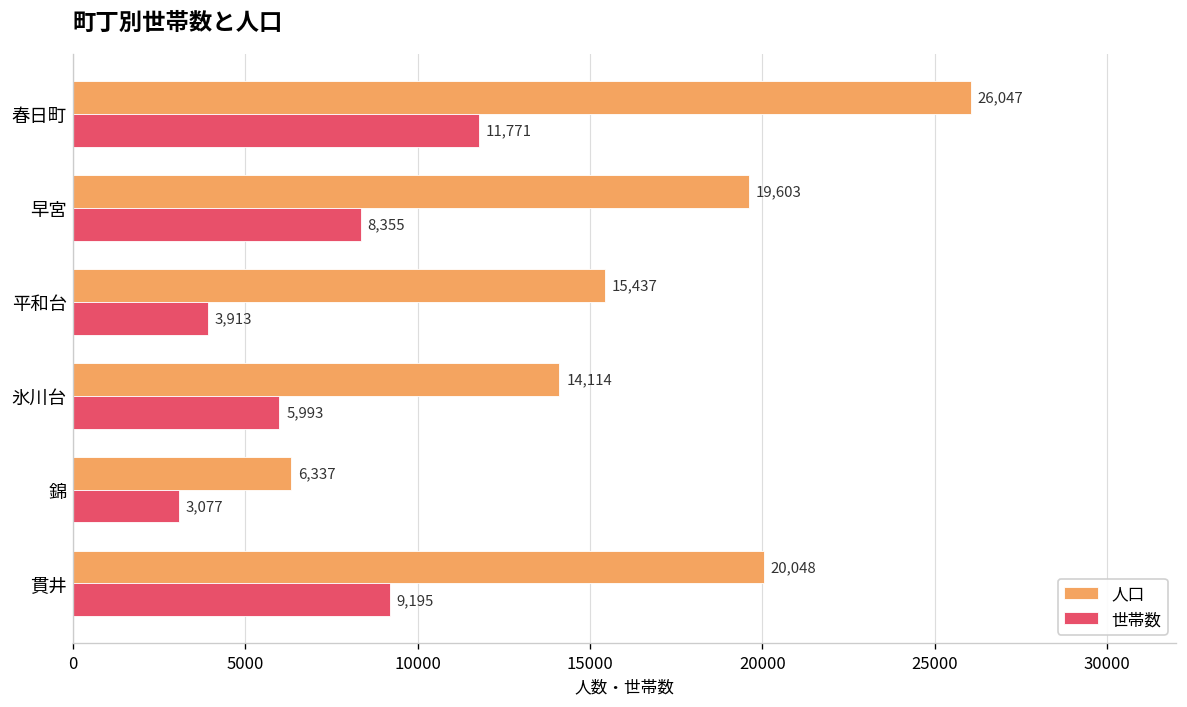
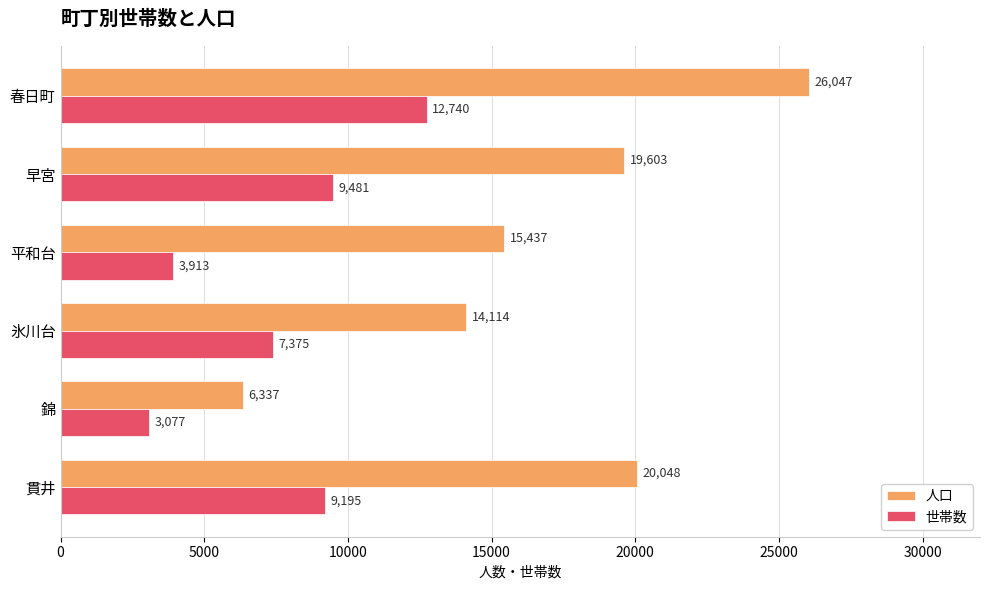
世帯数, 春日町: 11,771 -> 12,740
世帯数, 早宮: 8,355 -> 9,481
世帯数, 氷川台: 5,993 -> 7,375
